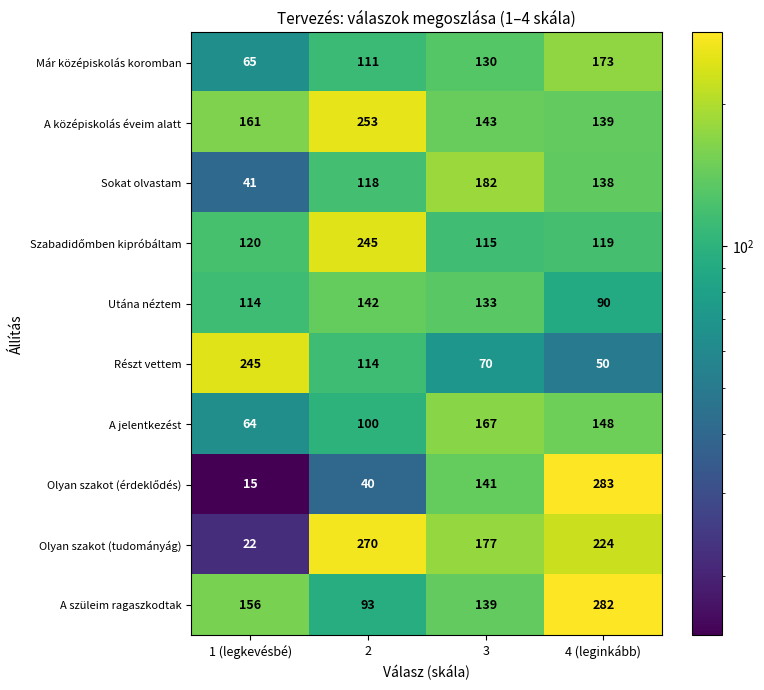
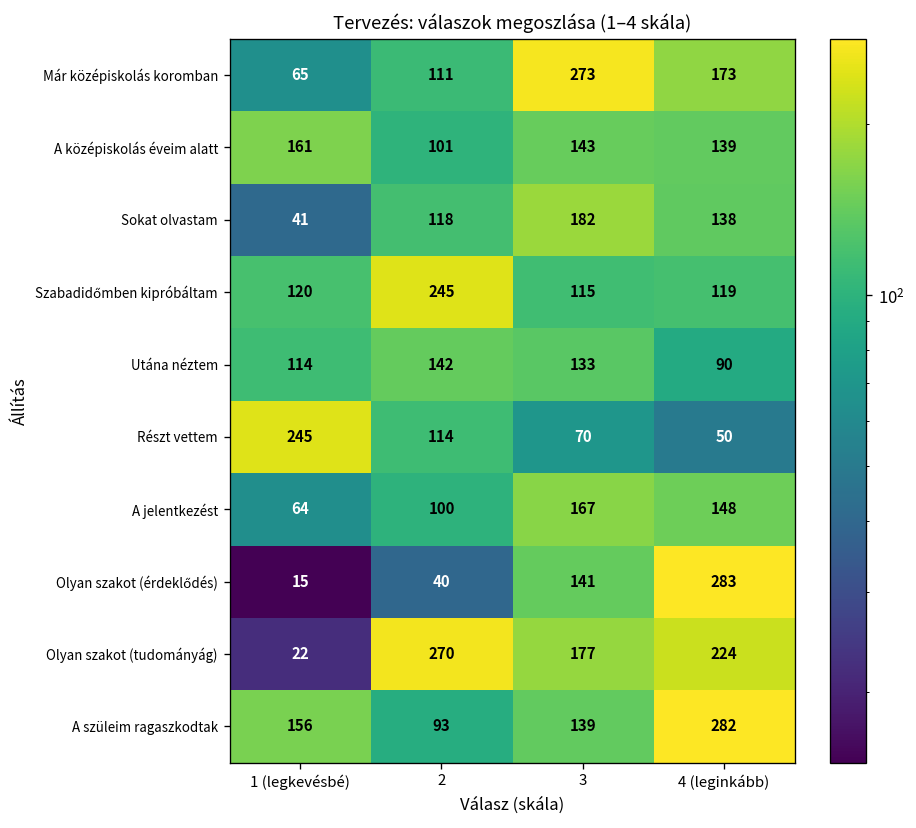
Már középiskolás koromban, 3: 130 -> 273
A középiskolás éveim alatt, 2: 253 -> 101
